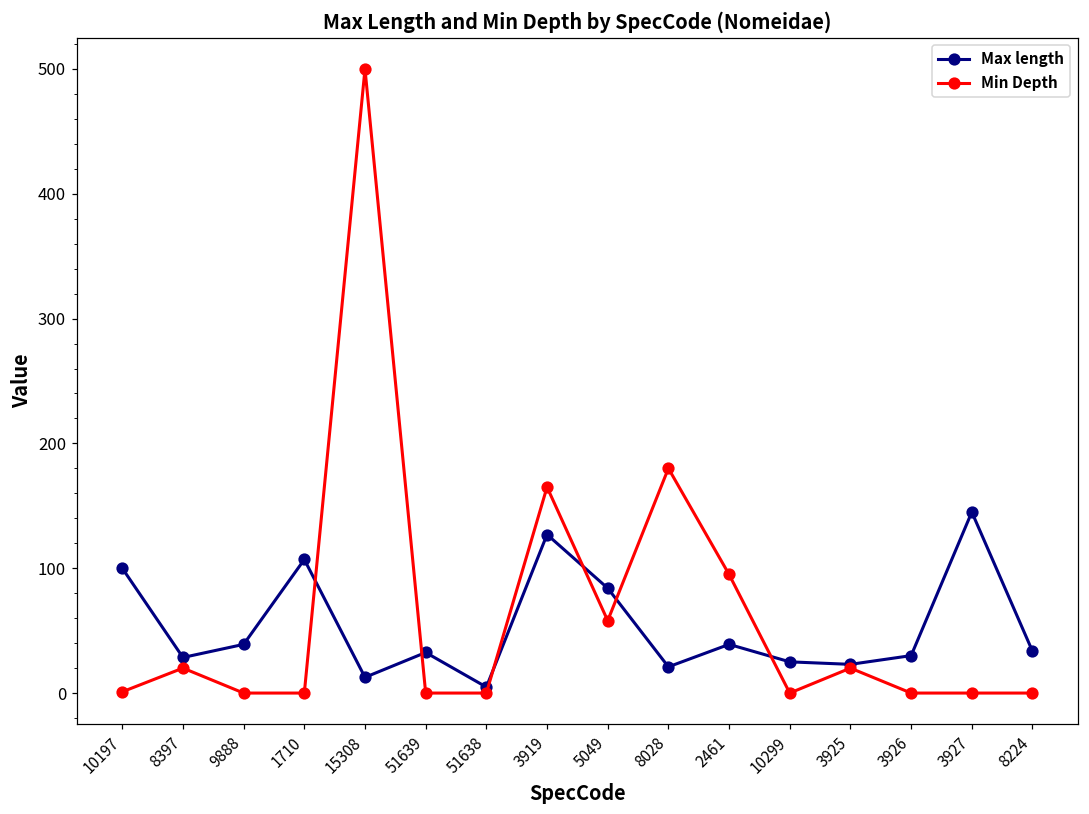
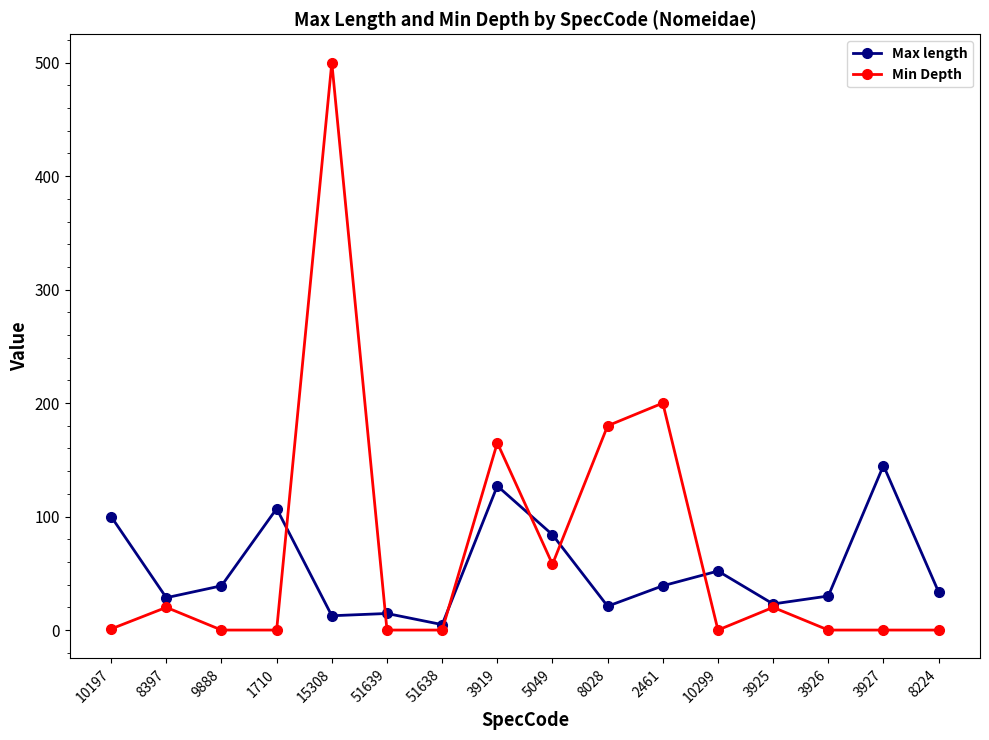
Max length, 51639: 33 -> 15
Min Depth, 2461: 95 -> 200
Max length, 10299: 25 -> 52
